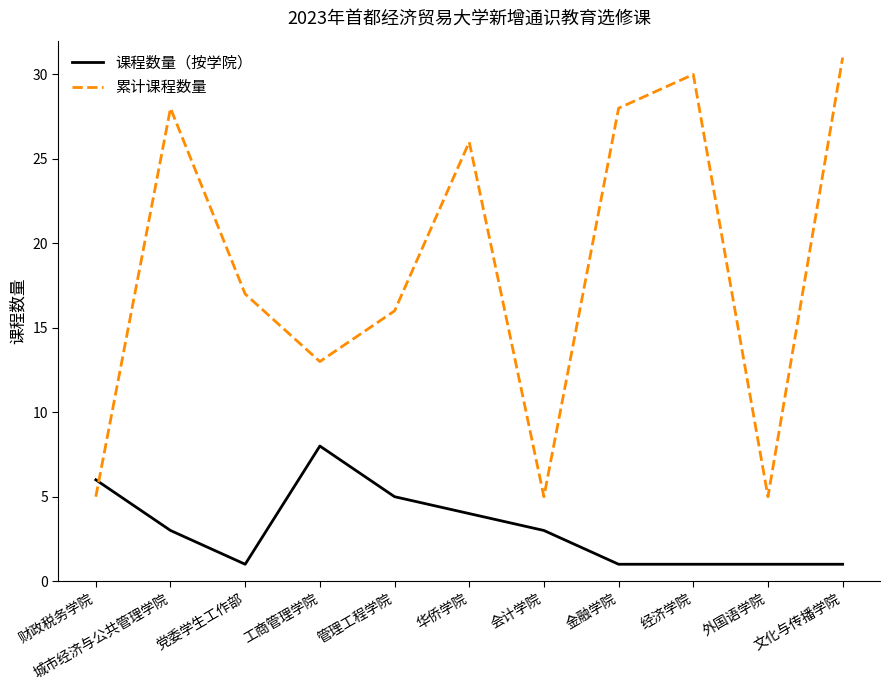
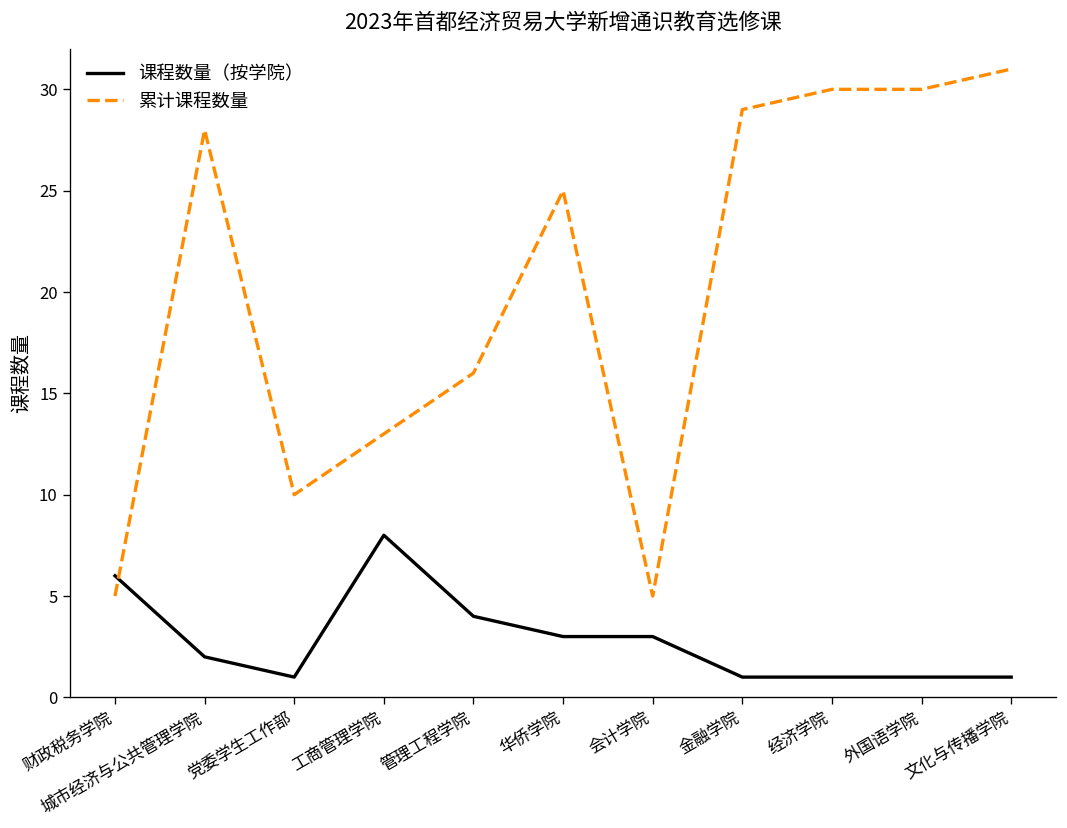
课程数量（按学院）, 城市经济与公共管理学院: 3 -> 2
累计课程数量, 党委学生工作部: 17 -> 10
课程数量（按学院）, 管理工程学院: 5 -> 4
课程数量（按学院）, 华侨学院: 4 -> 3
累计课程数量, 华侨学院: 26 -> 25
累计课程数量, 金融学院: 28 -> 29
累计课程数量, 外国语学院: 5 -> 30
